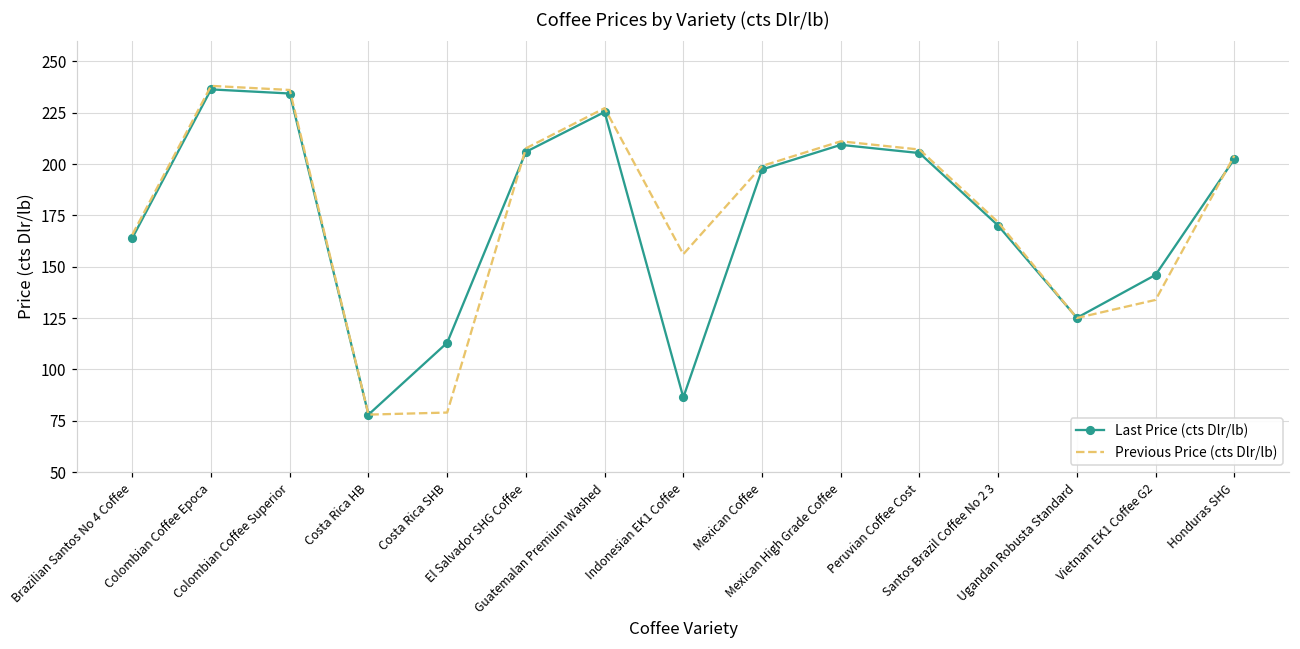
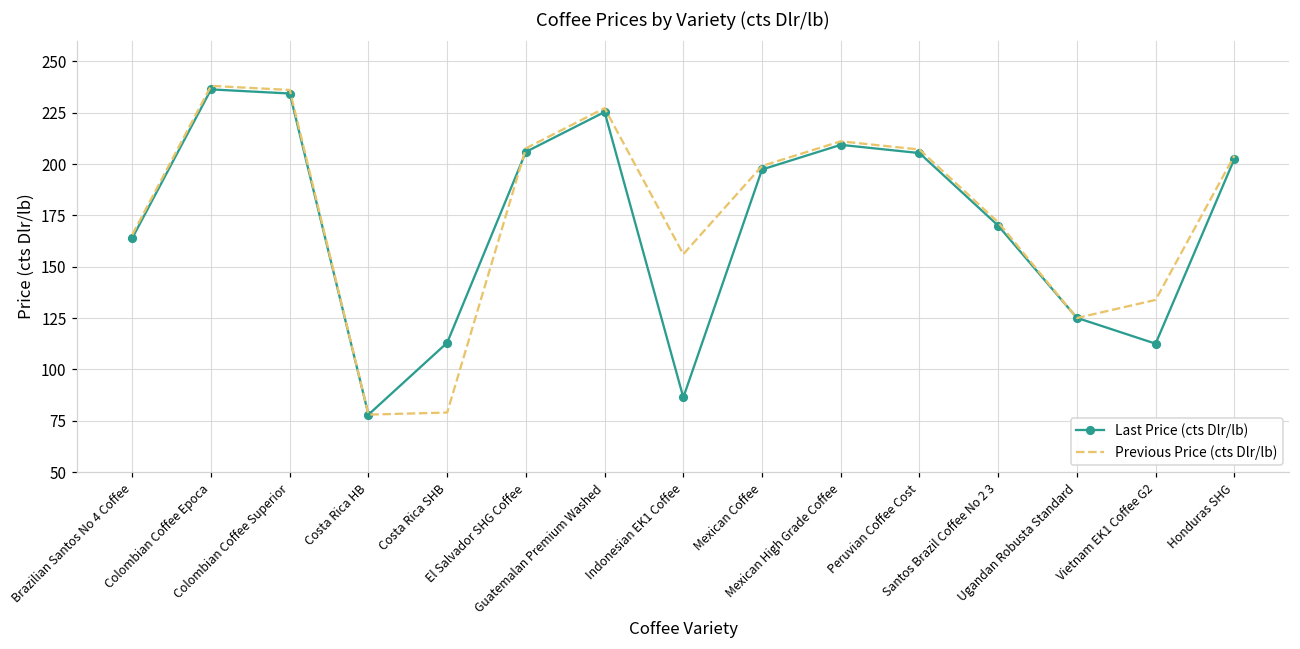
Last Price (cts Dlr/lb), Vietnam EK1 Coffee G2: 146 -> 113
